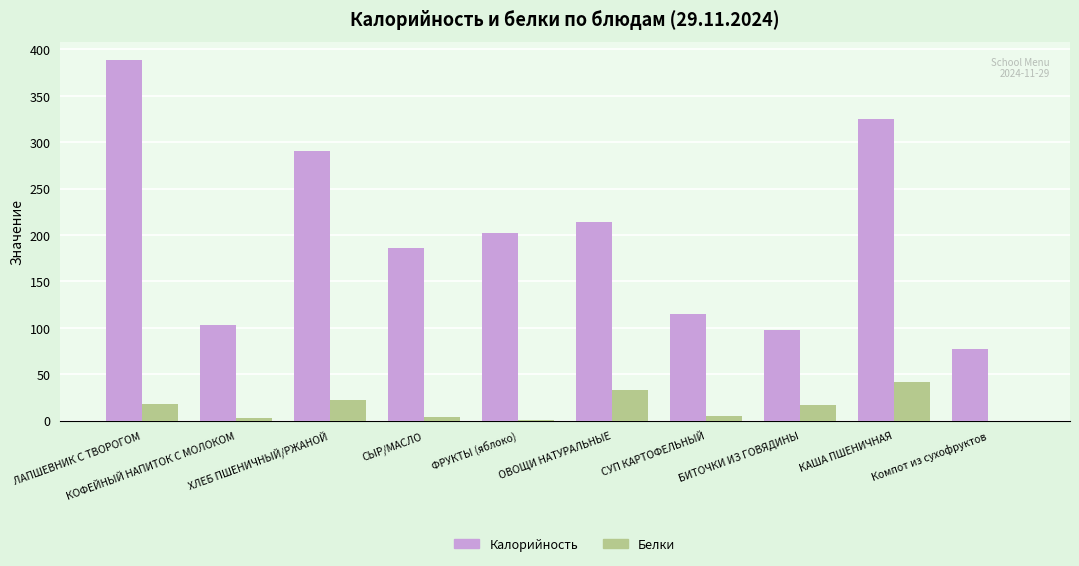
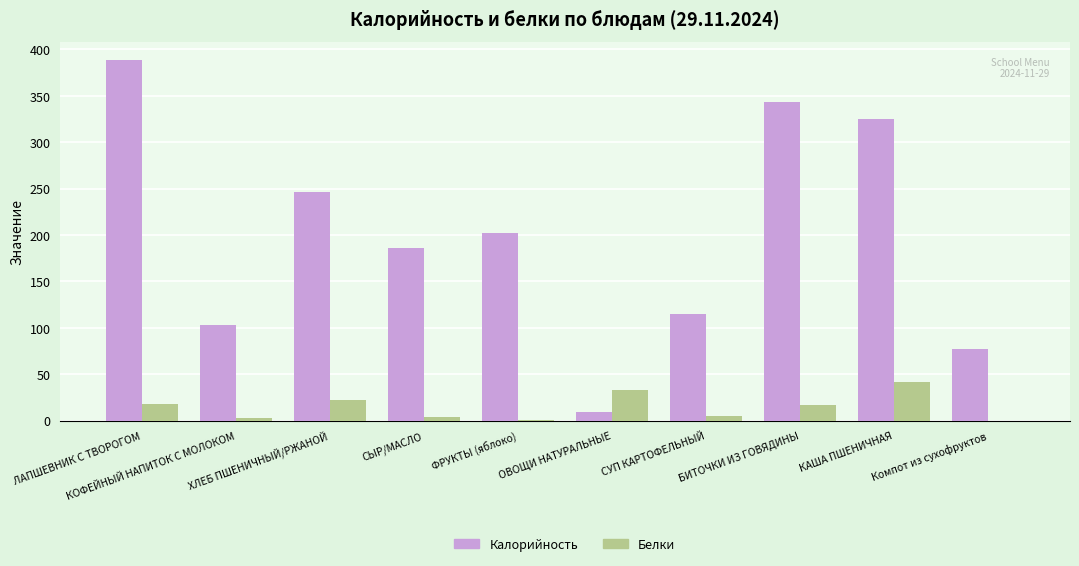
Калорийность, ХЛЕБ ПШЕНИЧНЫЙ/РЖАНОЙ: 290 -> 250
Калорийность, ОВОЩИ НАТУРАЛЬНЫЕ: 210 -> 10
Калорийность, БИТОЧКИ ИЗ ГОВЯДИНЫ: 100 -> 340
